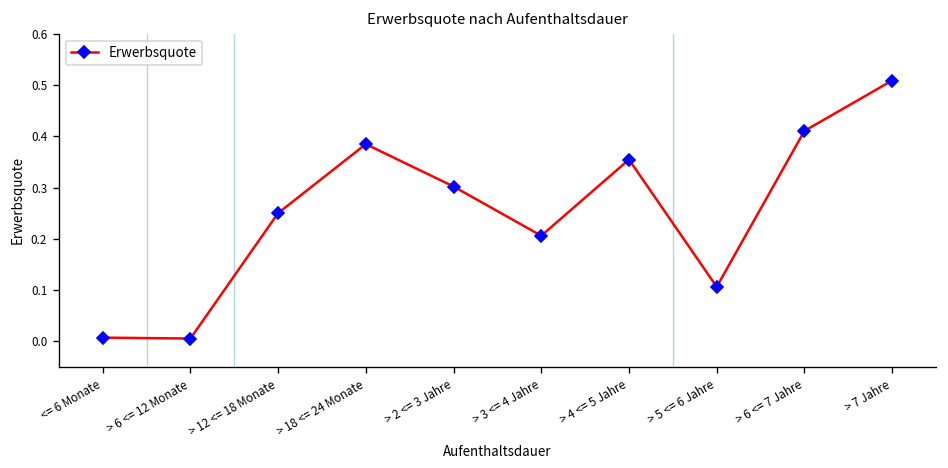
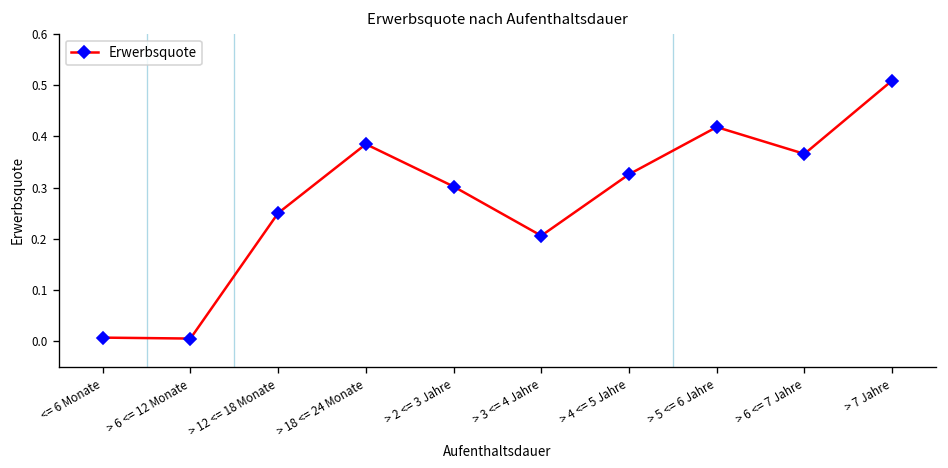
> 4 <= 5 Jahre: 0.35 -> 0.33
> 5 <= 6 Jahre: 0.11 -> 0.42
> 6 <= 7 Jahre: 0.41 -> 0.37
